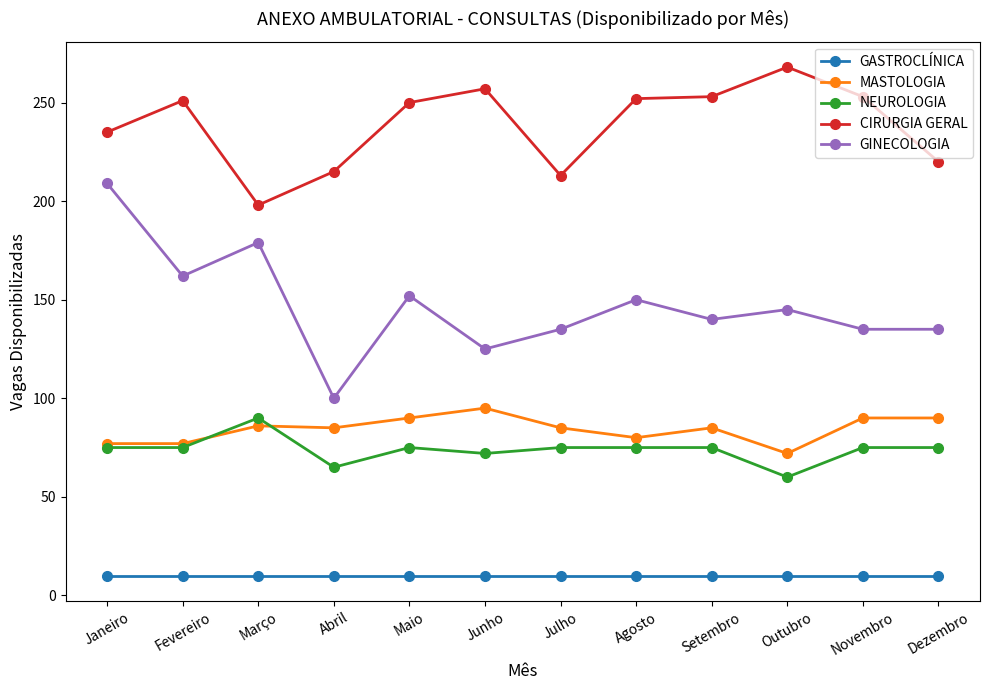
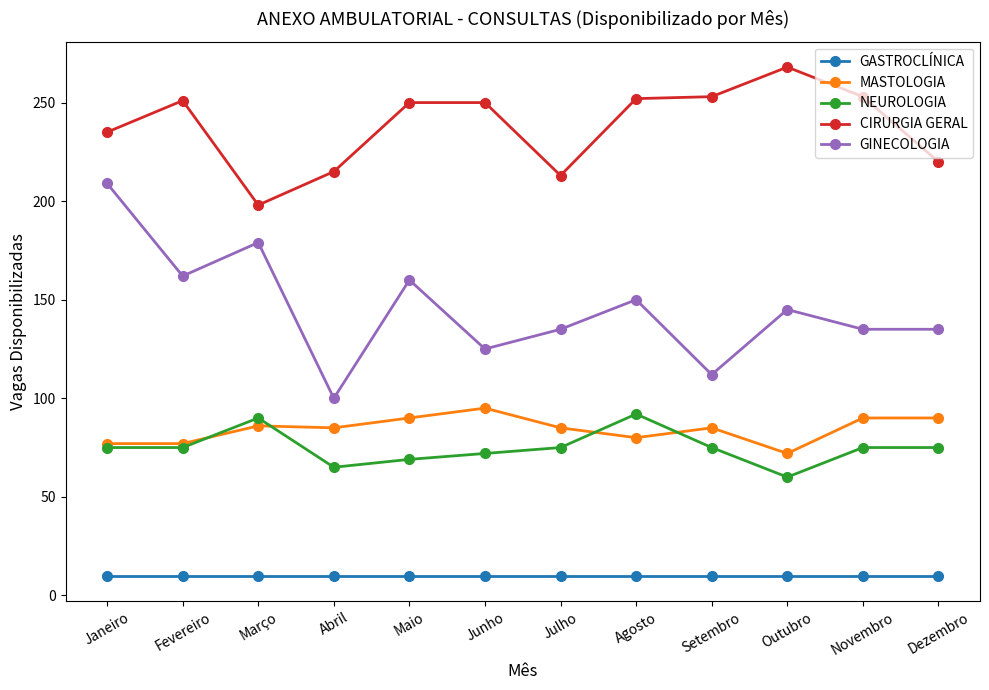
NEUROLOGIA, Maio: 75 -> 69
GINECOLOGIA, Maio: 152 -> 160
CIRURGIA GERAL, Junho: 257 -> 250
NEUROLOGIA, Agosto: 75 -> 92
GINECOLOGIA, Setembro: 140 -> 112
